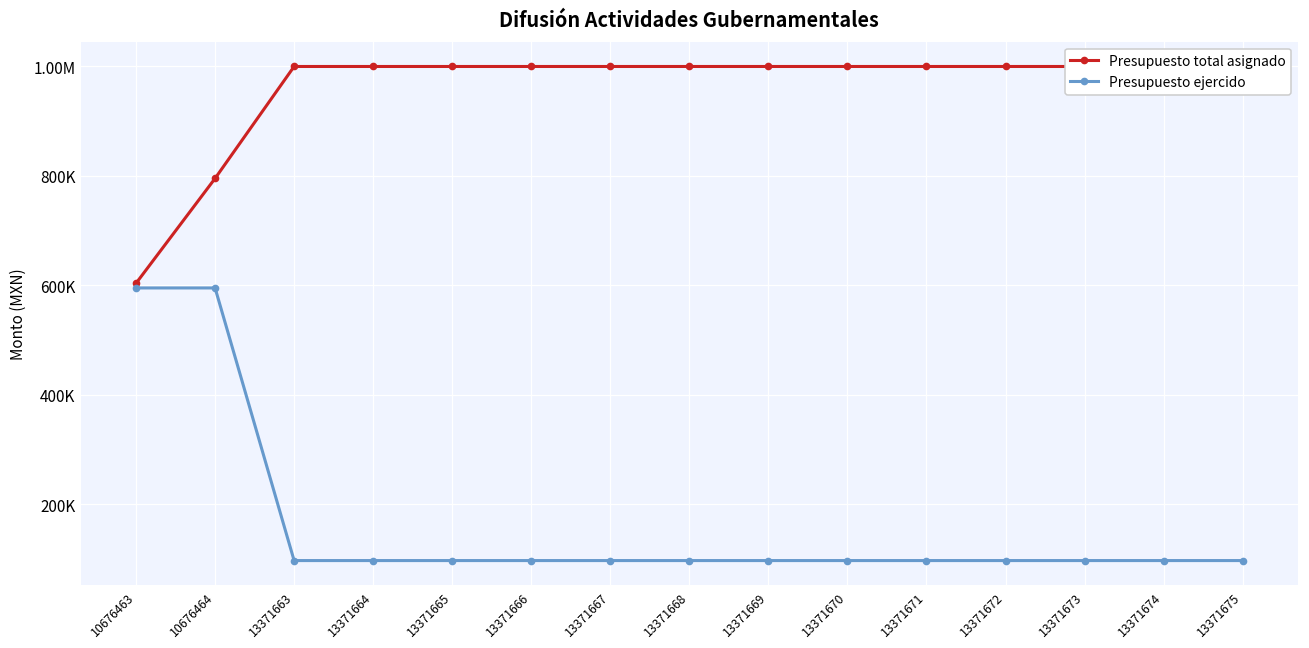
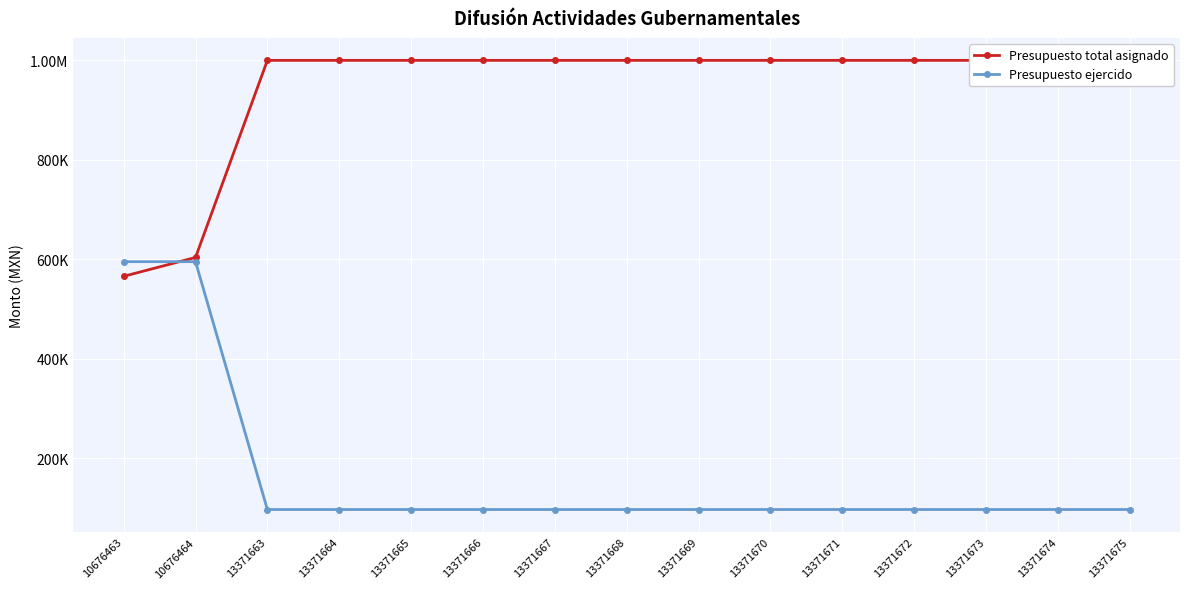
Presupuesto total asignado, 10676463: 600000 -> 570000
Presupuesto total asignado, 10676464: 800000 -> 600000
